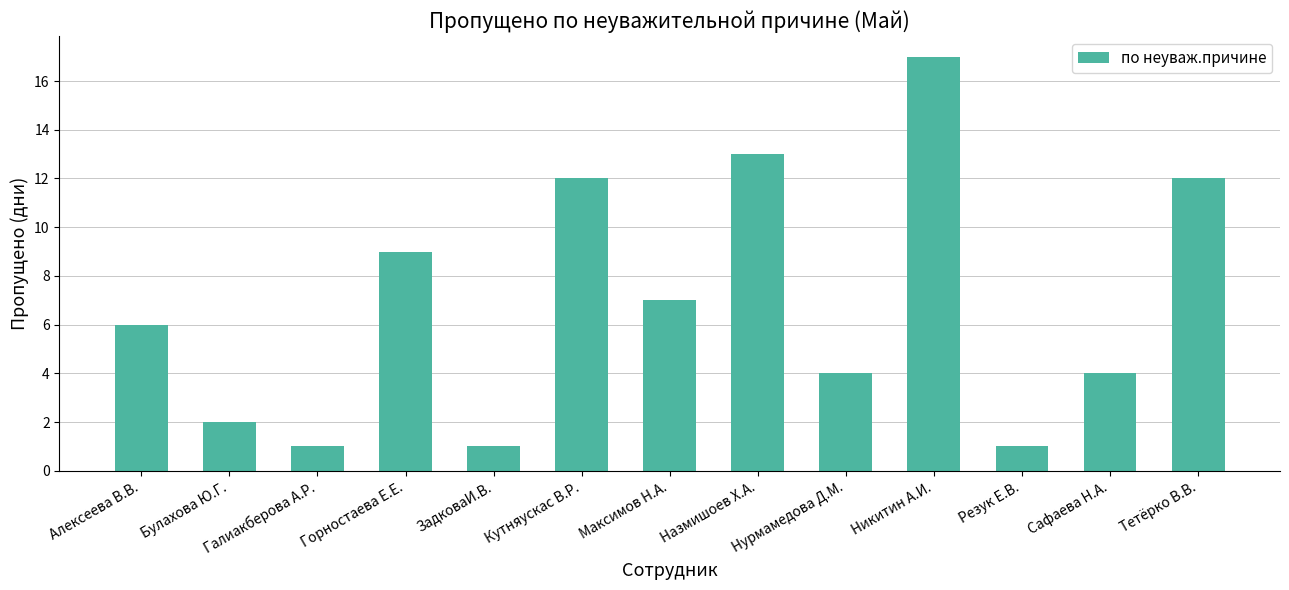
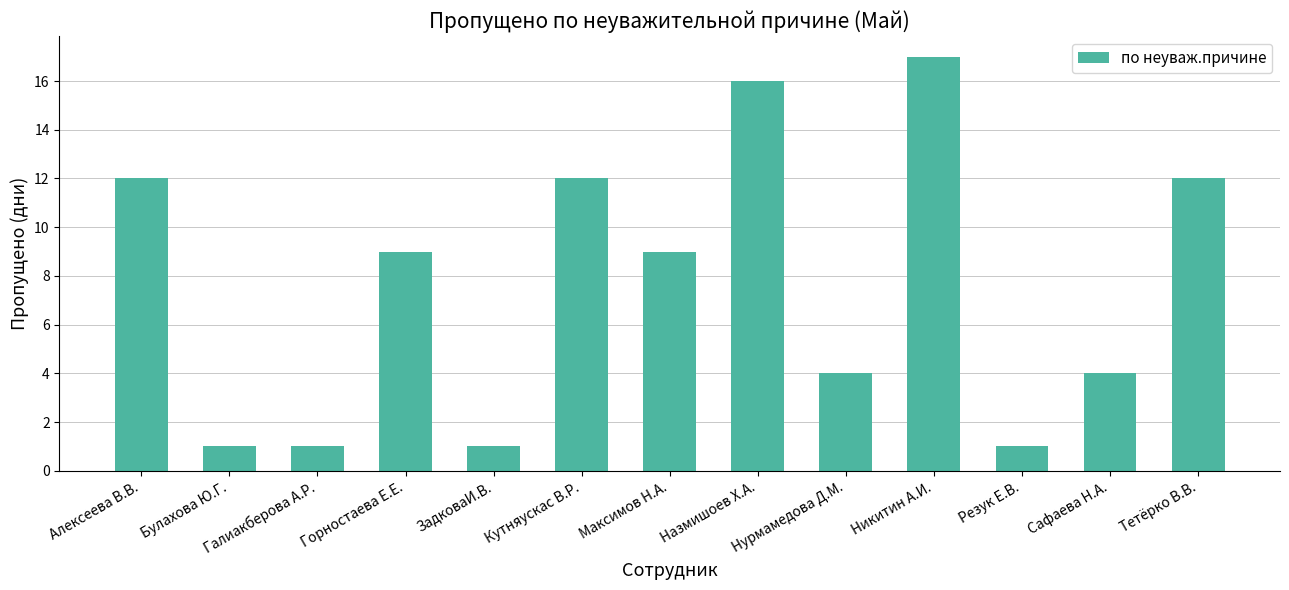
Алексеева В.В.: 6 -> 12
Булахова Ю.Г.: 2 -> 1
Максимов Н.А.: 7 -> 9
Назмишоев Х.А.: 13 -> 16
